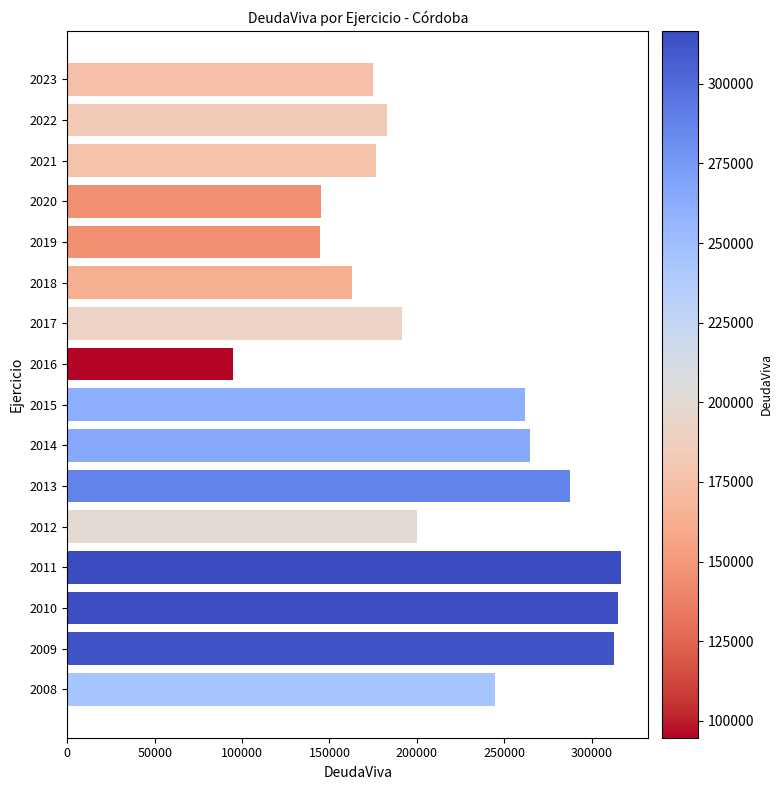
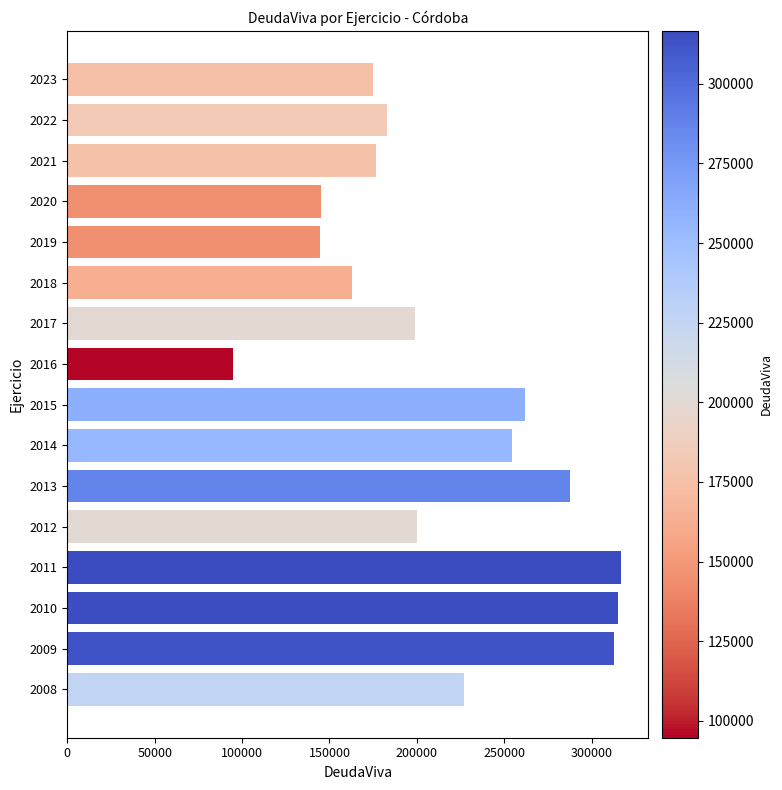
2017: 191000 -> 199000
2014: 265000 -> 254000
2008: 245000 -> 227000
